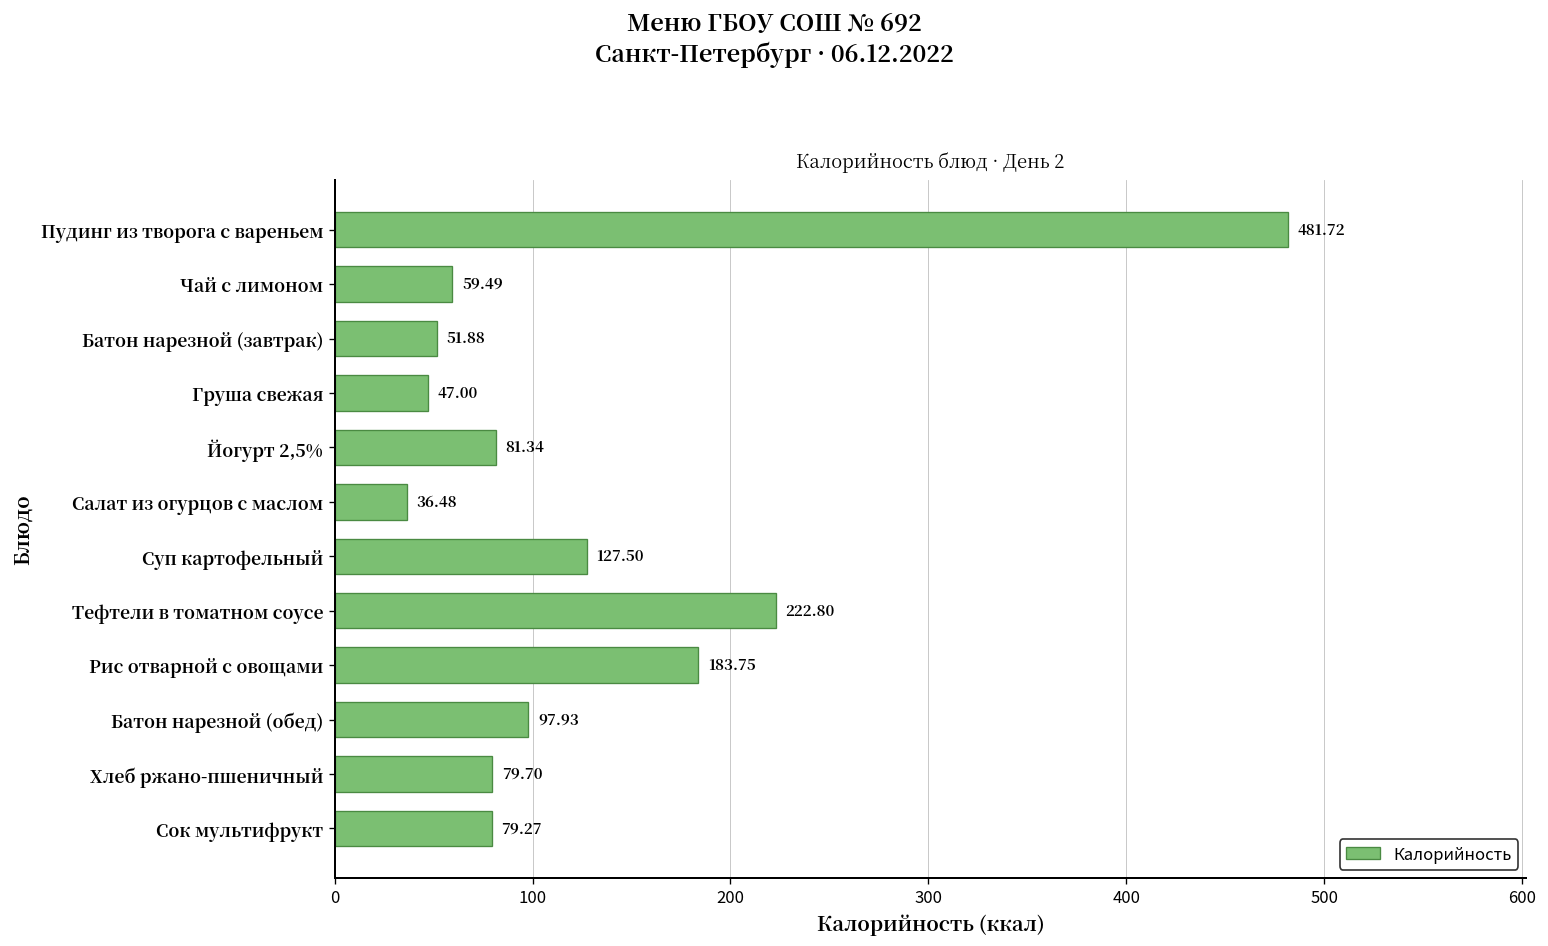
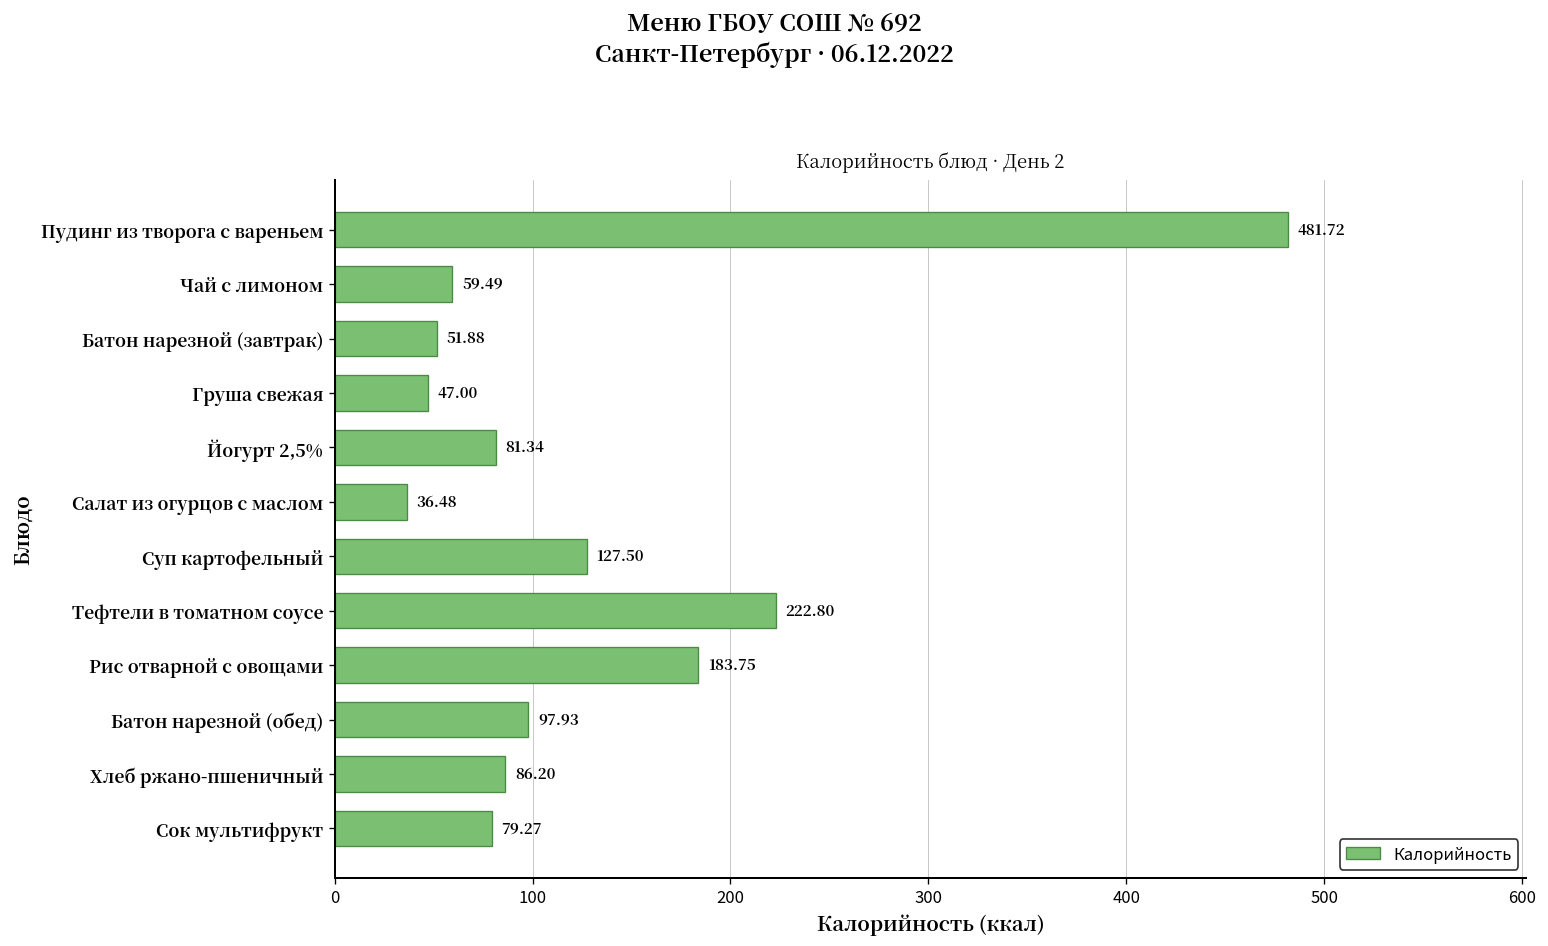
Хлеб ржано-пшеничный: 79.70 -> 86.20
